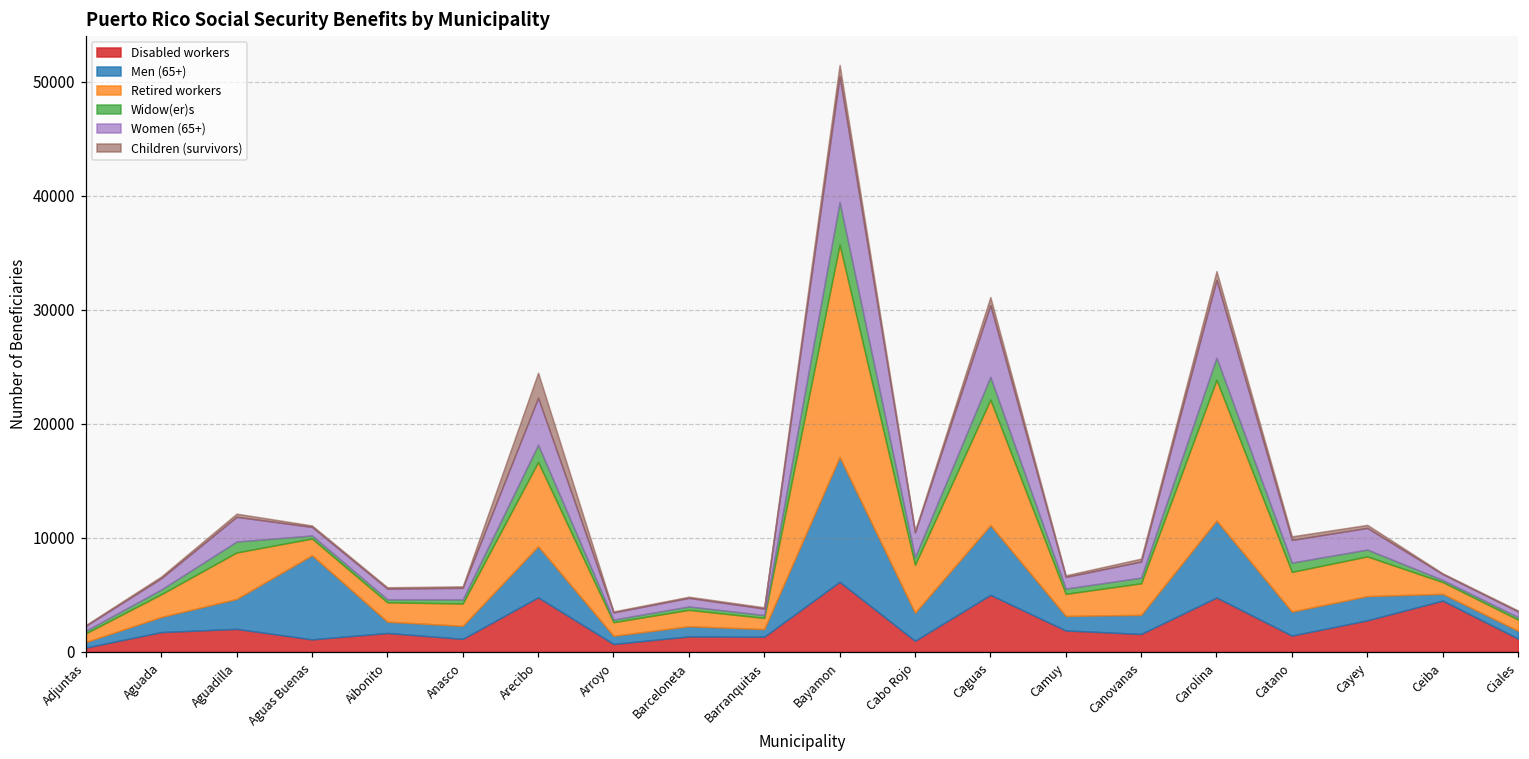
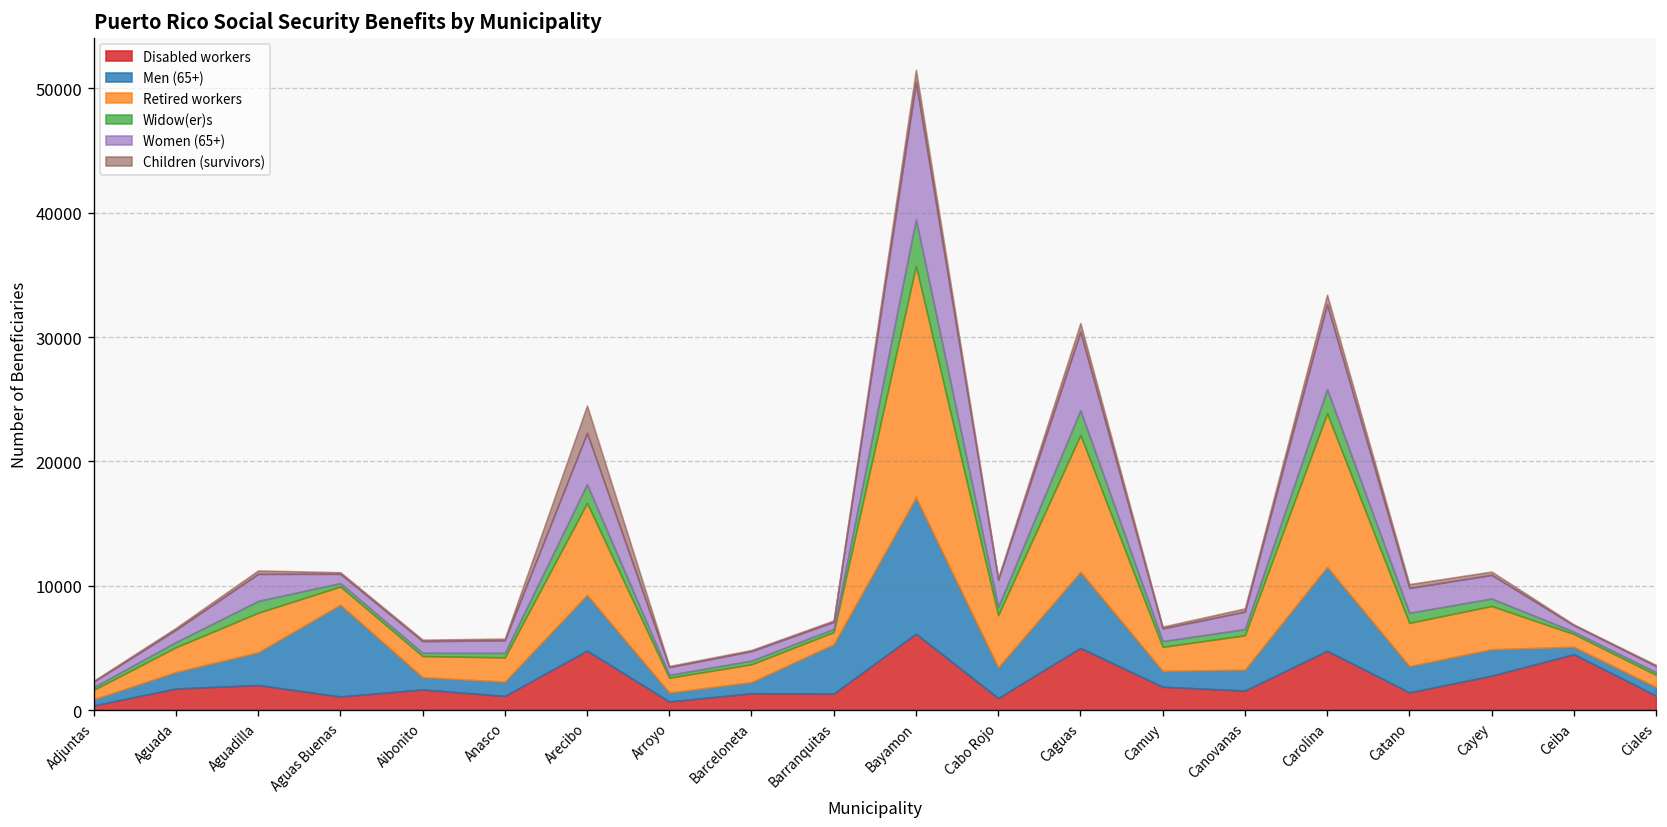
Retired workers, Aguadilla: 4100 -> 3200
Men (65+), Barranquitas: 700 -> 4000
